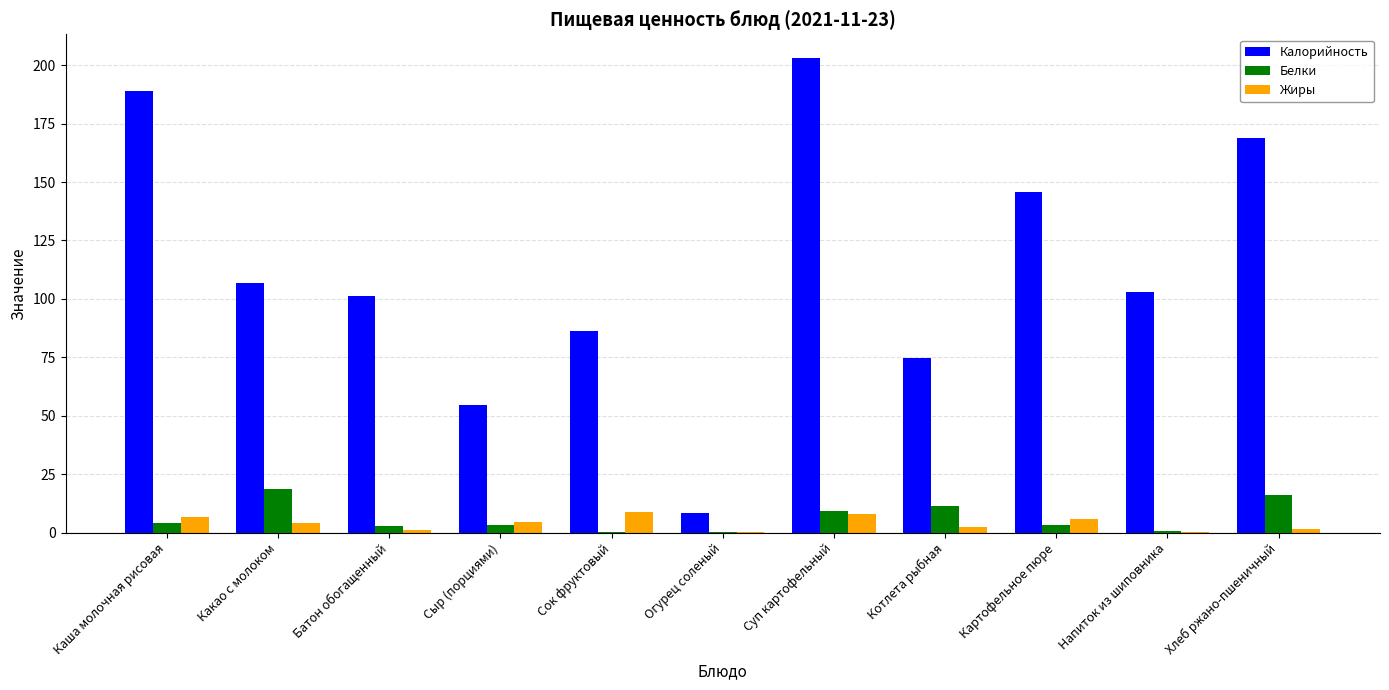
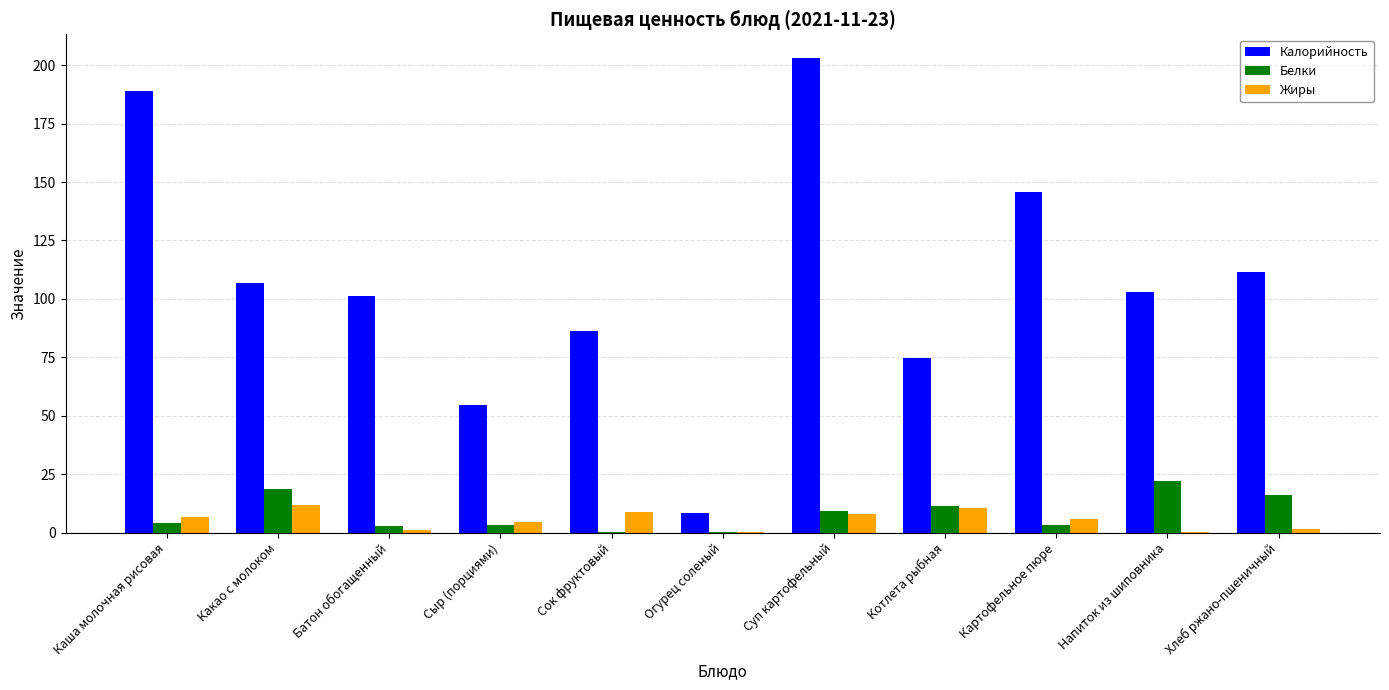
Жиры, Какао с молоком: 4 -> 12
Жиры, Котлета рыбная: 2 -> 10
Белки, Напиток из шиповника: 1 -> 22
Калорийность, Хлеб ржано-пшеничный: 169 -> 111
